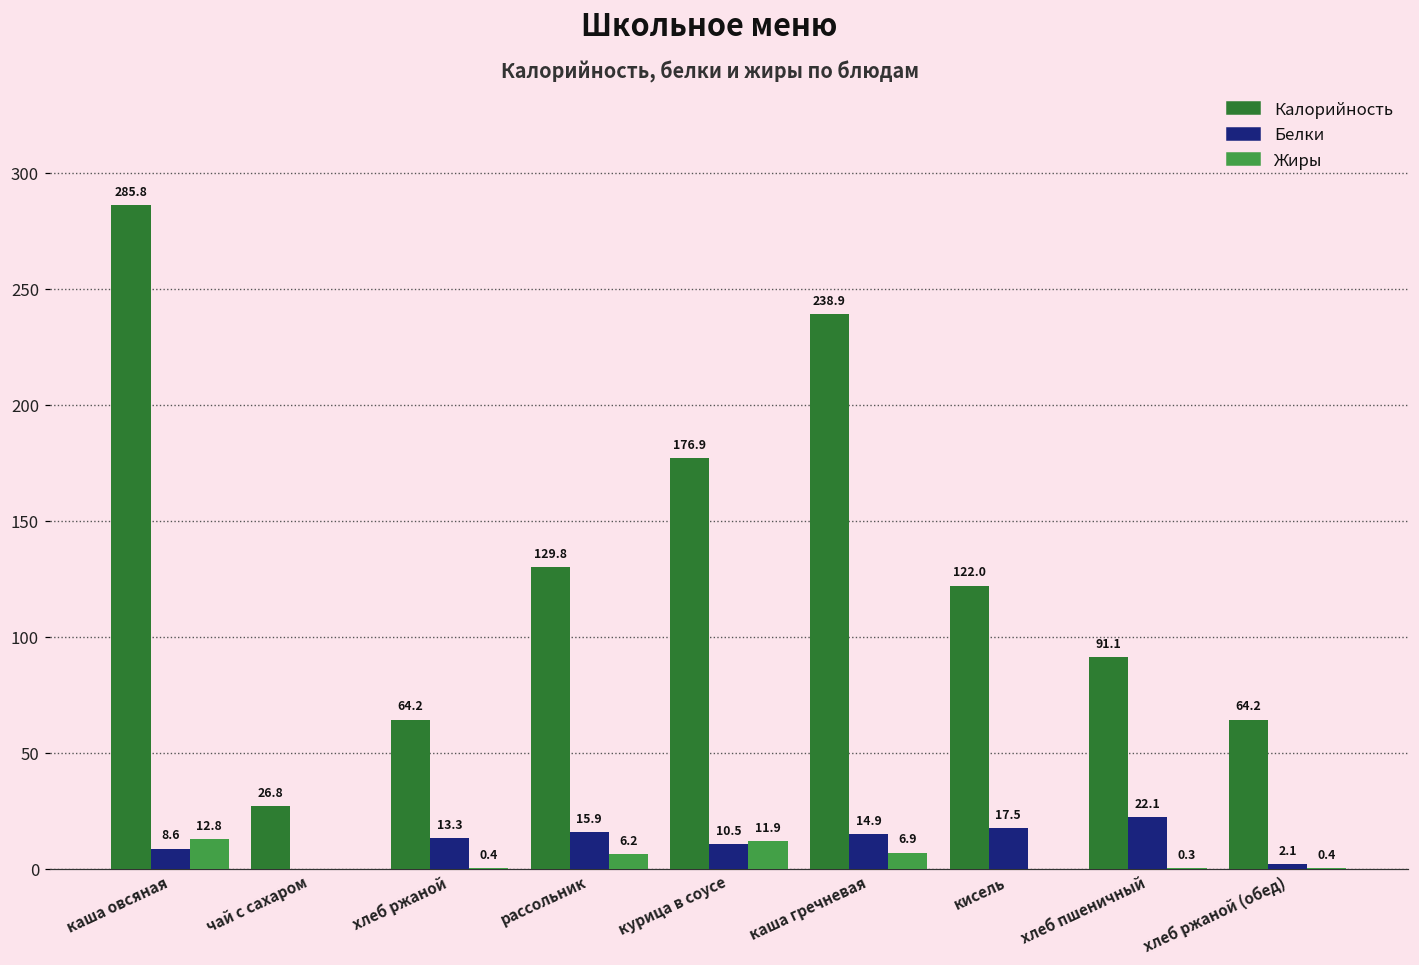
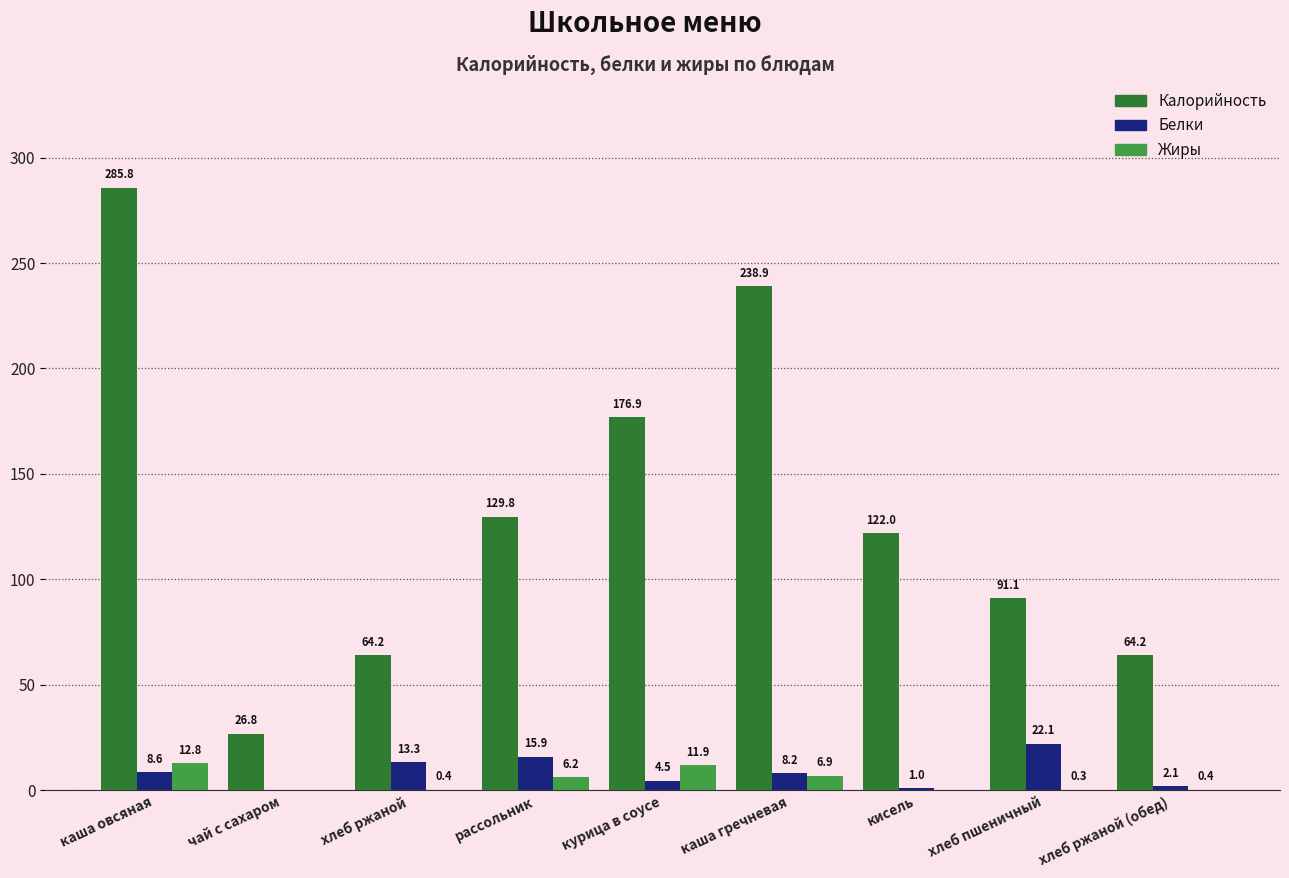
Белки, курица в соусе: 10.5 -> 4.5
Белки, каша гречневая: 14.9 -> 8.2
Белки, кисель: 17.5 -> 1.0
